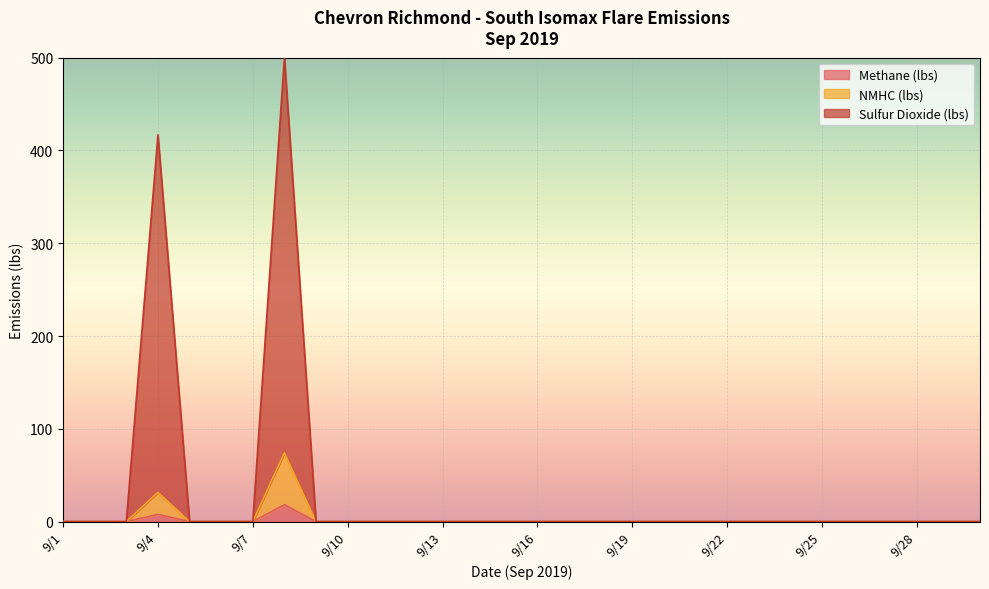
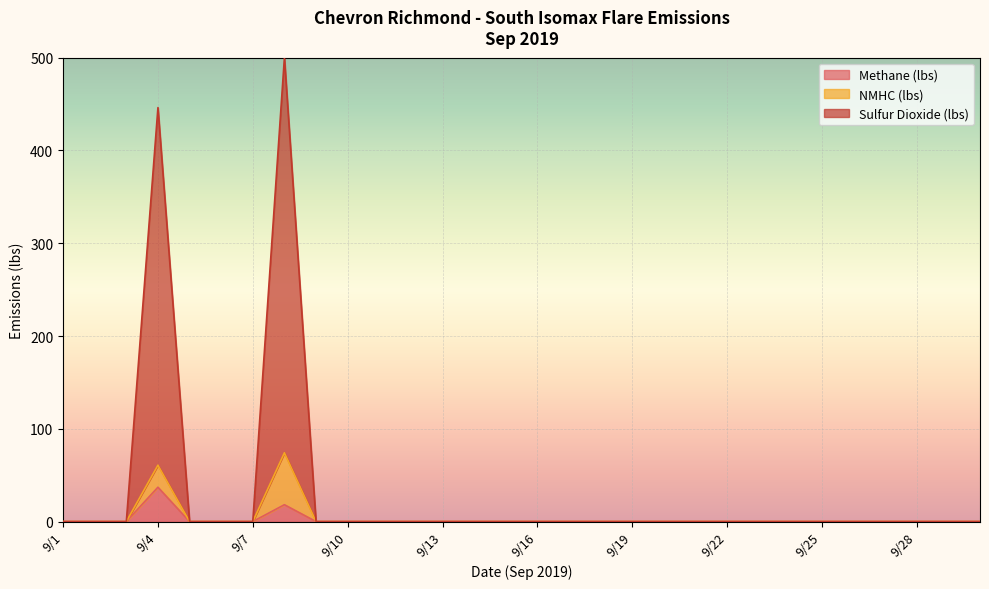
Methane (lbs), 9/4: 10 -> 40
